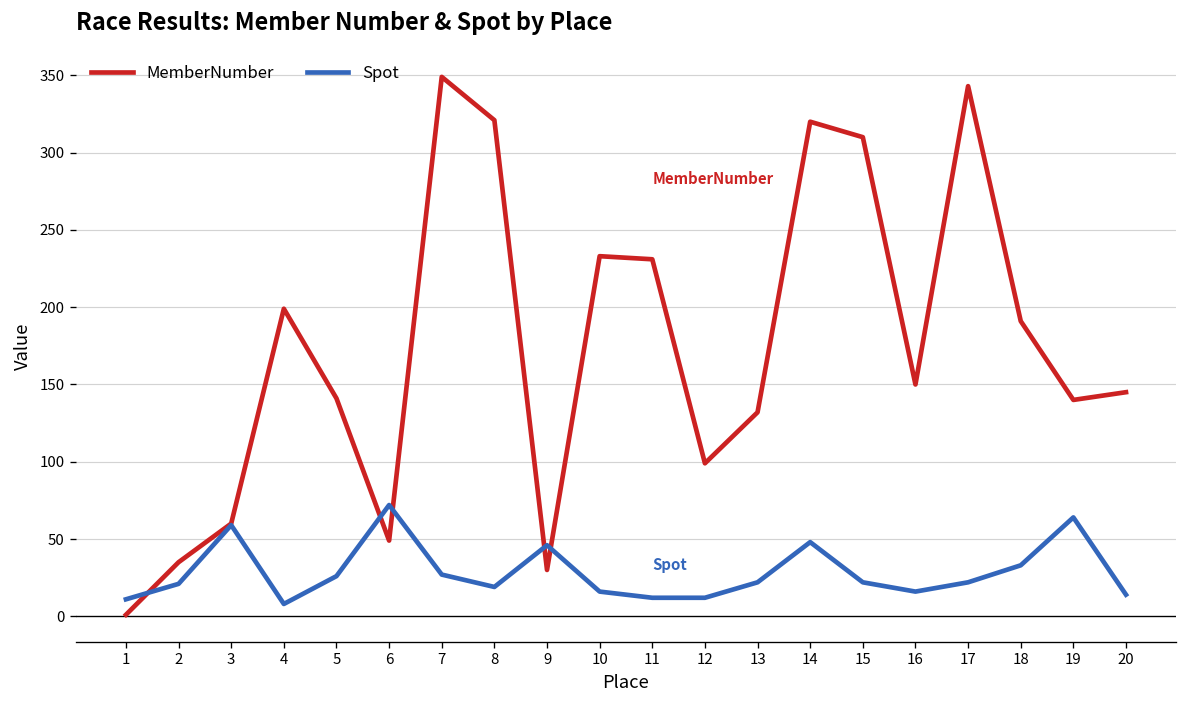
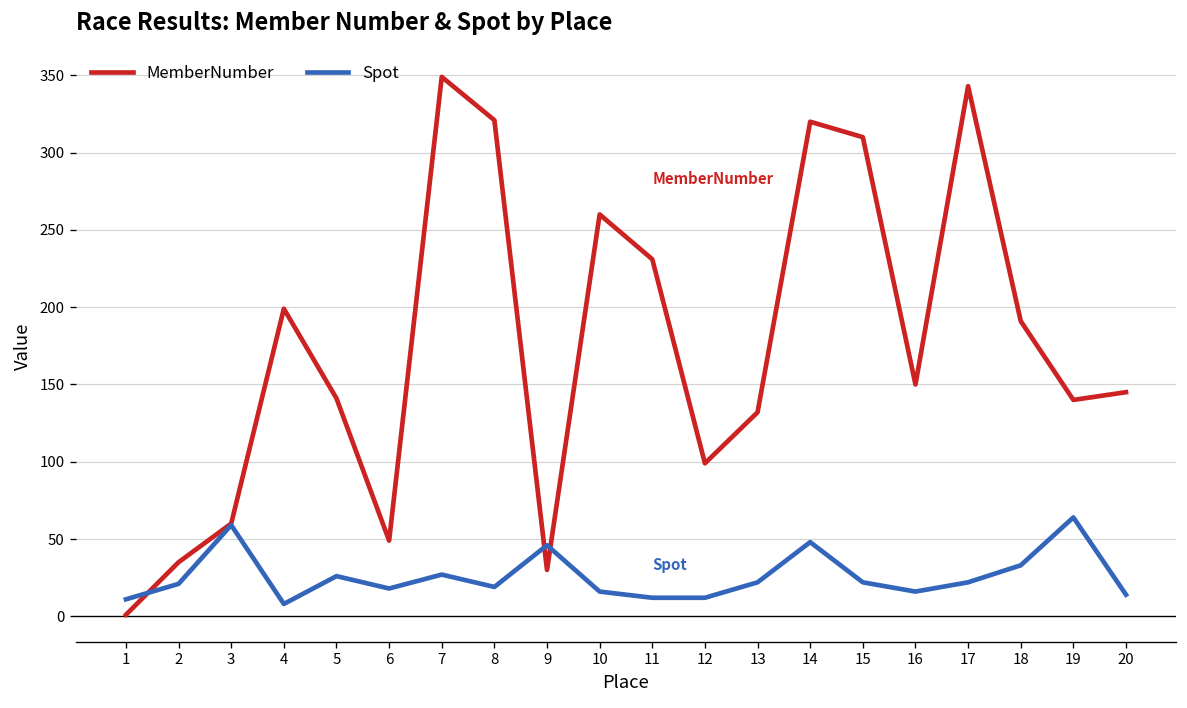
Spot, 6: 72 -> 18
MemberNumber, 10: 233 -> 260
